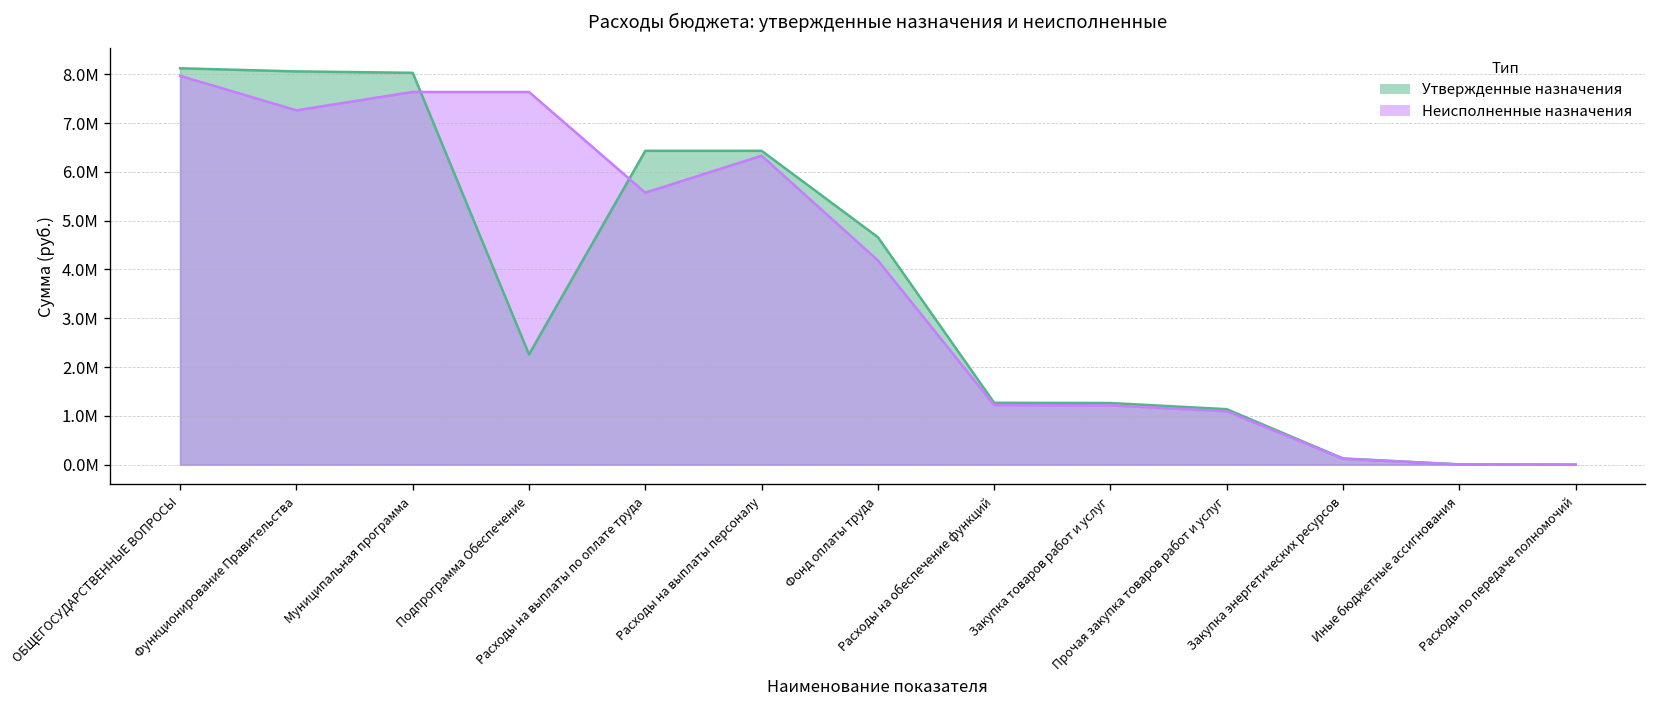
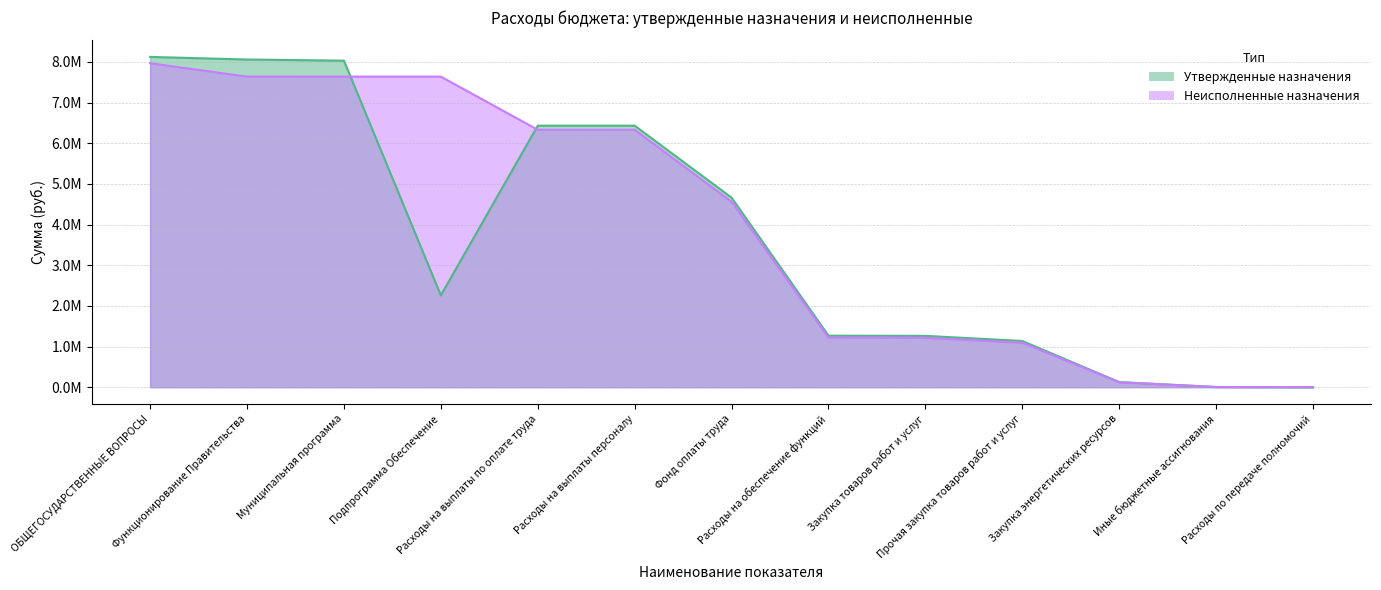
Неисполненные назначения, Функционирование Правительства: 7300000 -> 7600000
Неисполненные назначения, Расходы на выплаты по оплате труда: 5600000 -> 6300000
Неисполненные назначения, Фонд оплаты труда: 4200000 -> 4600000
